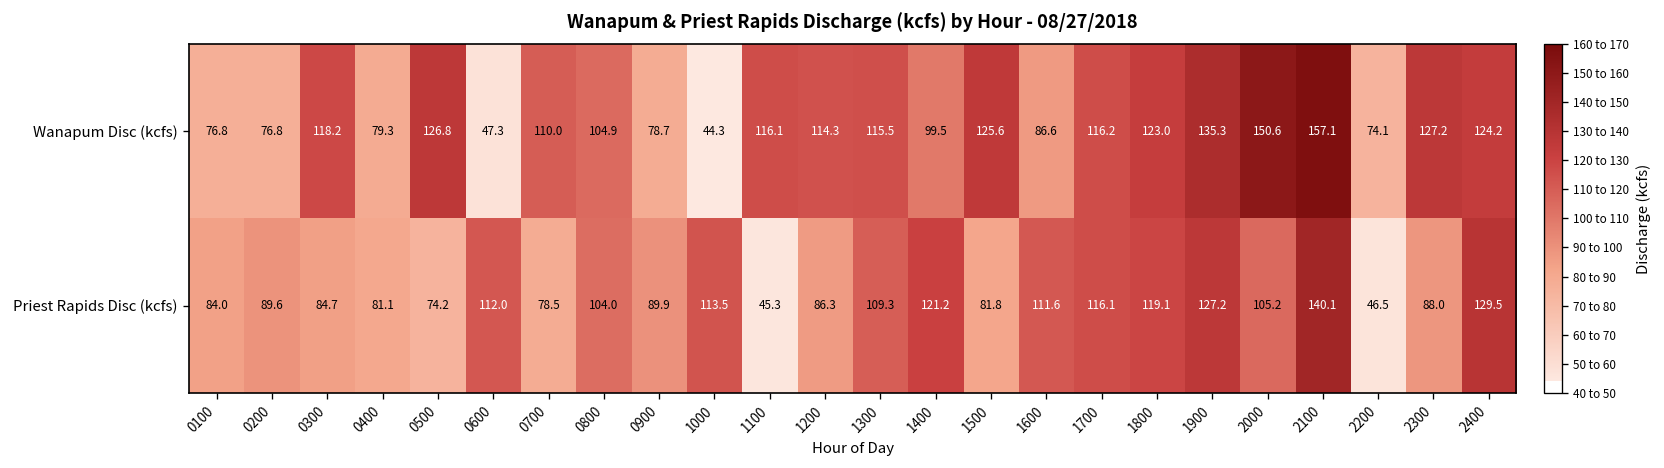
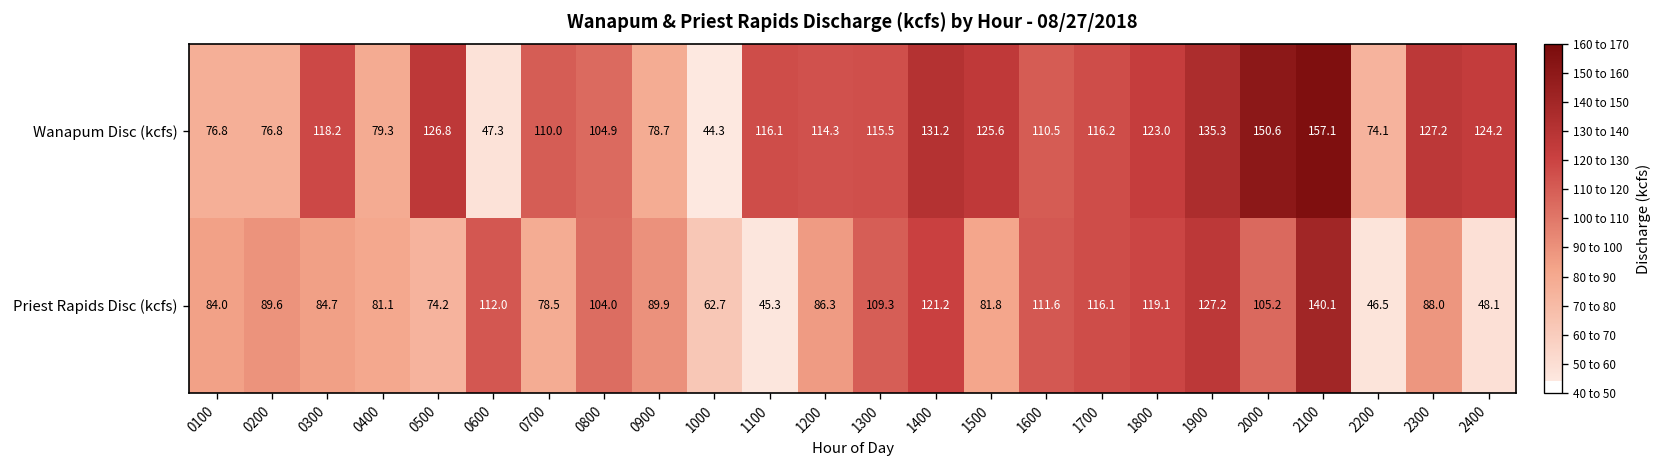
Wanapum Disc (kcfs), 1400: 99.5 -> 131.2
Wanapum Disc (kcfs), 1600: 86.6 -> 110.5
Priest Rapids Disc (kcfs), 1000: 113.5 -> 62.7
Priest Rapids Disc (kcfs), 2400: 129.5 -> 48.1
